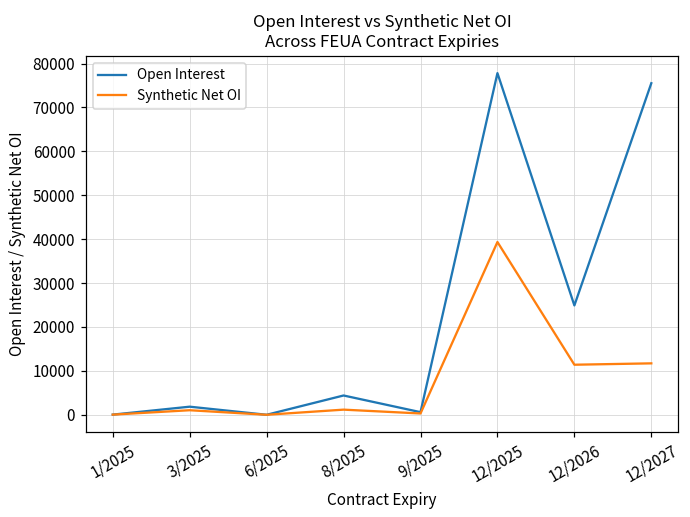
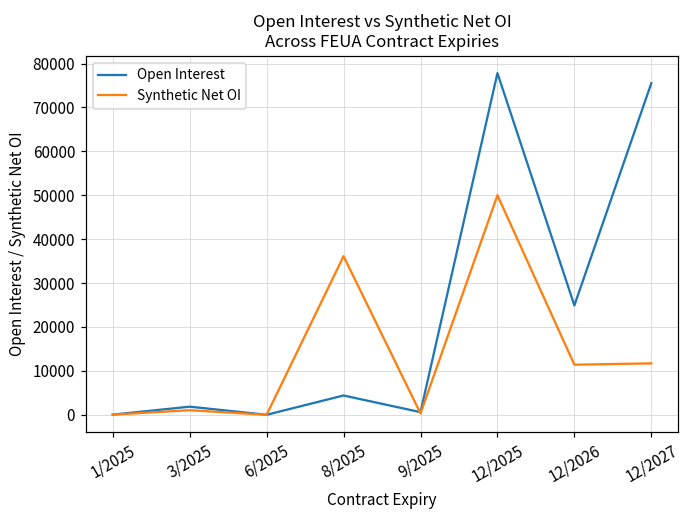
Synthetic Net OI, 8/2025: 1000 -> 36000
Synthetic Net OI, 12/2025: 39000 -> 50000
